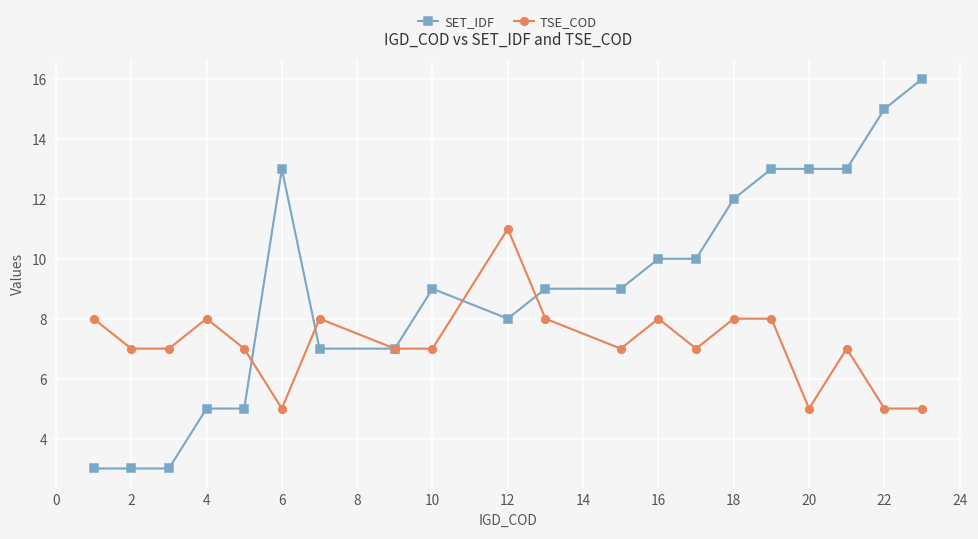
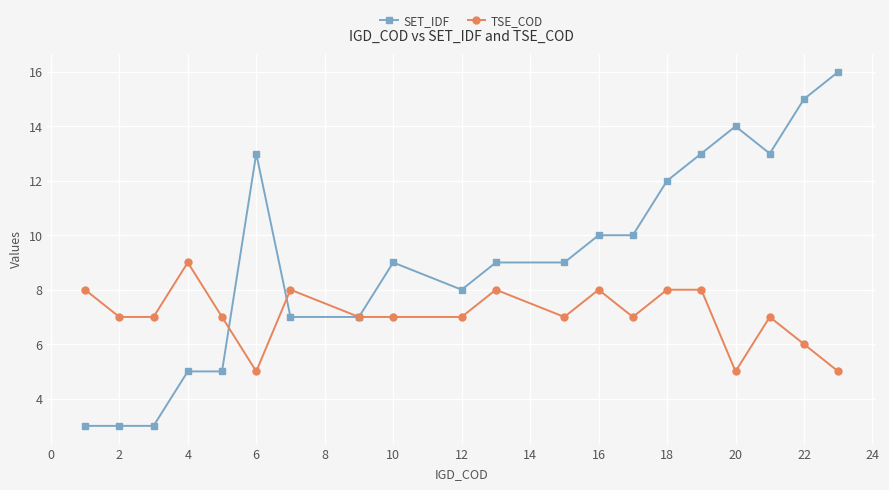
TSE_COD, 4: 8 -> 9
TSE_COD, 12: 11 -> 7
SET_IDF, 20: 13 -> 14
TSE_COD, 22: 5 -> 6
